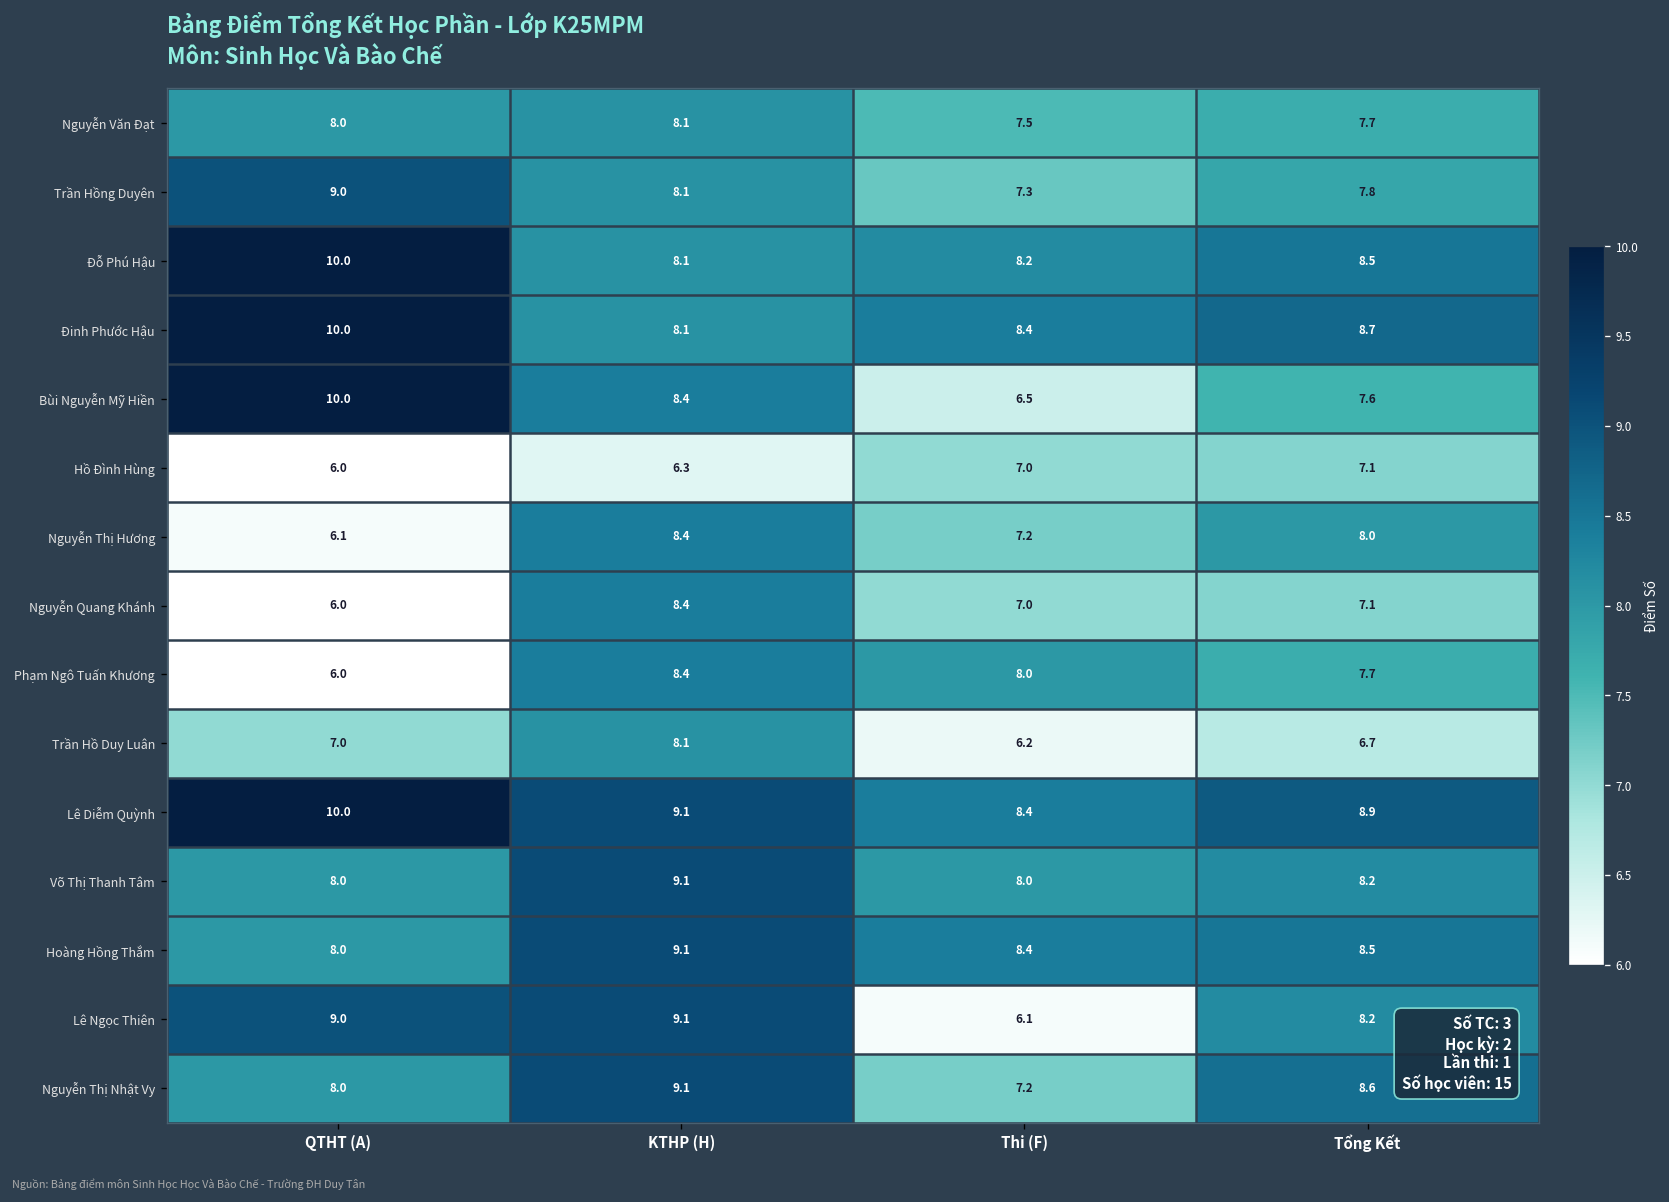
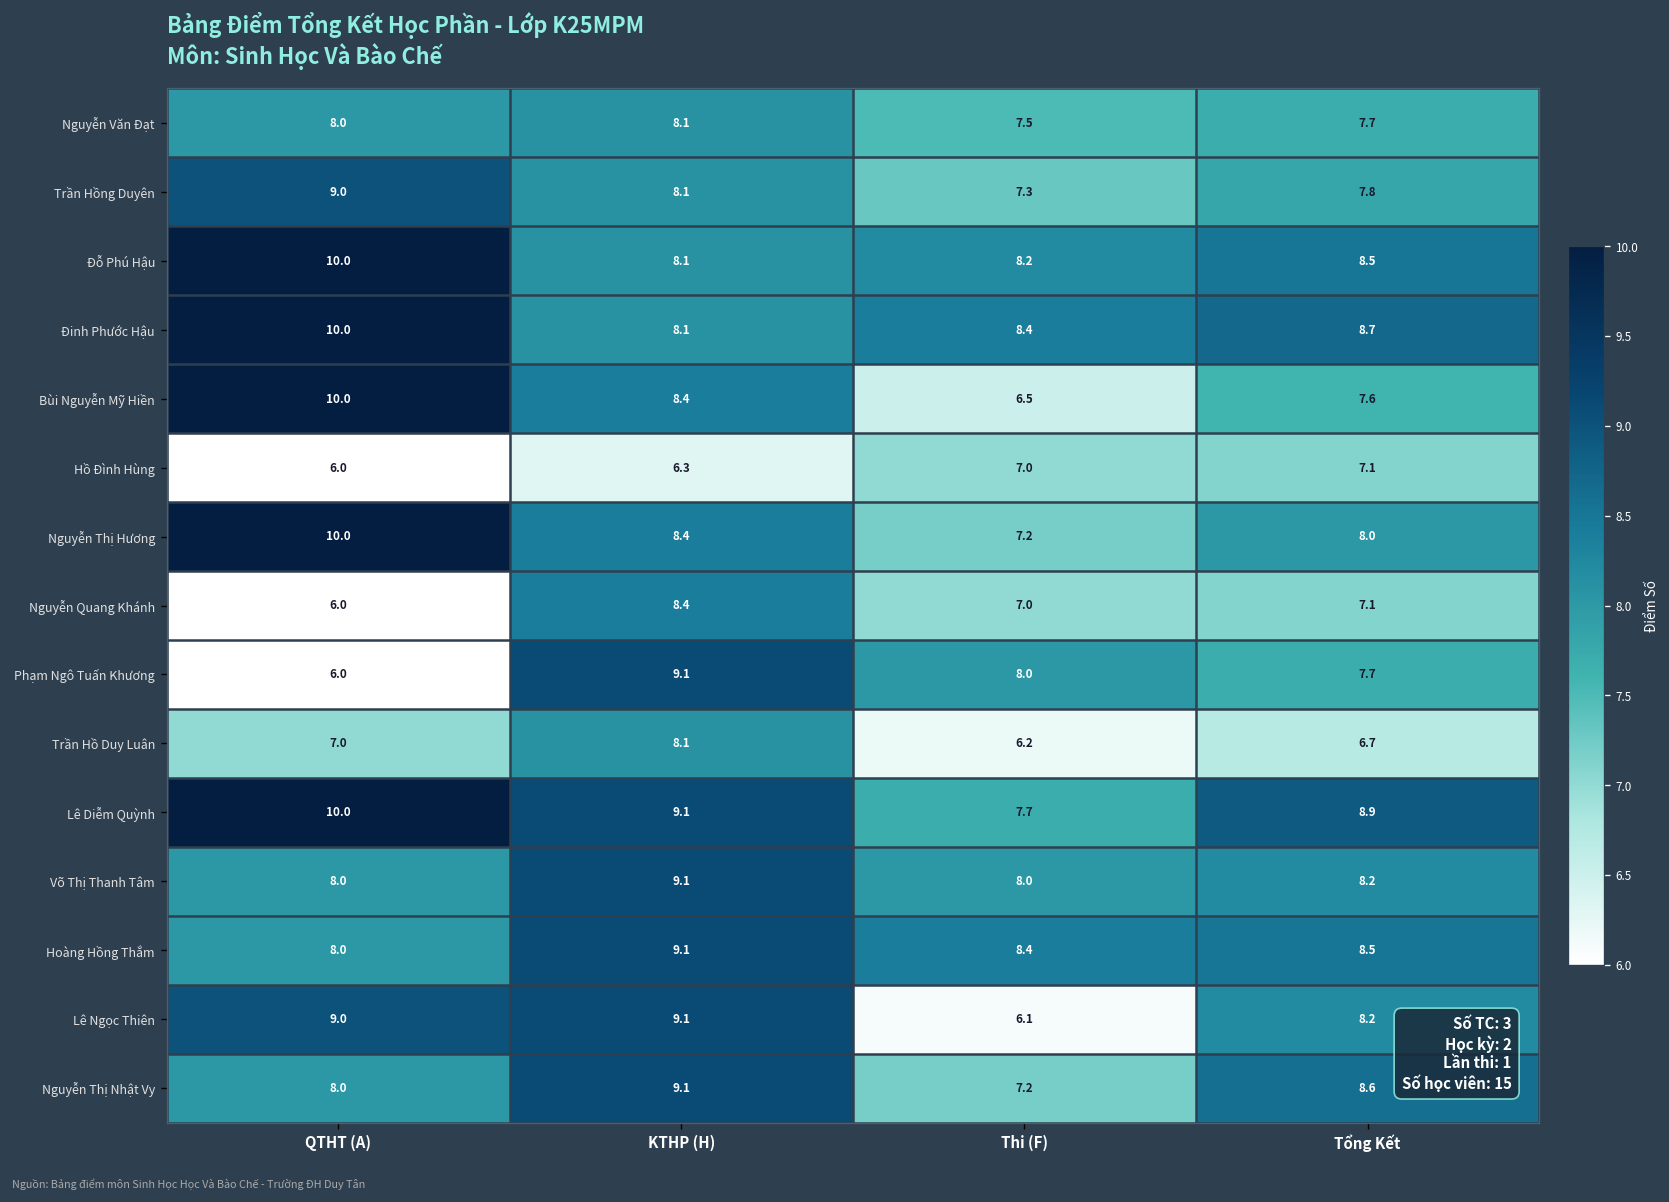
Nguyễn Thị Hương, QTHT (A): 6.1 -> 10.0
Phạm Ngô Tuấn Khương, KTHP (H): 8.4 -> 9.1
Lê Diễm Quỳnh, Thi (F): 8.4 -> 7.7
